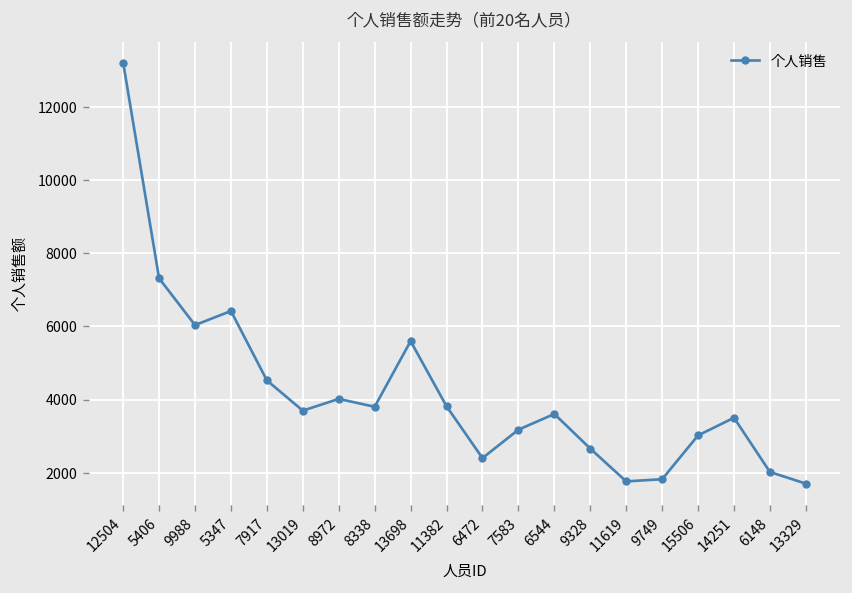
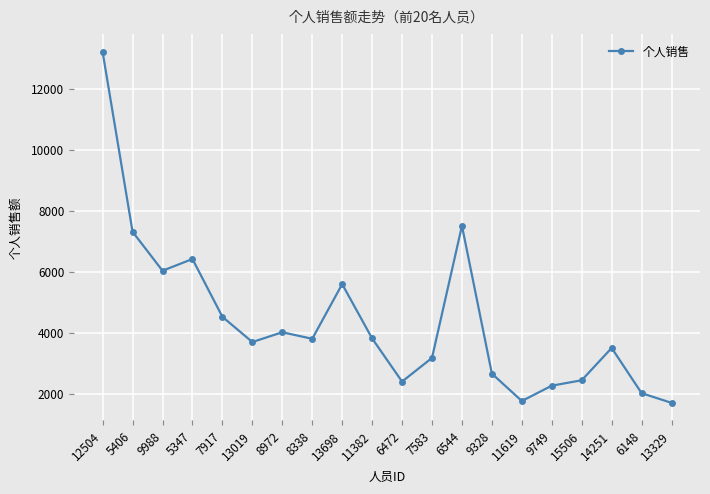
6544: 3600 -> 7500
9749: 1800 -> 2300
15506: 3000 -> 2400
